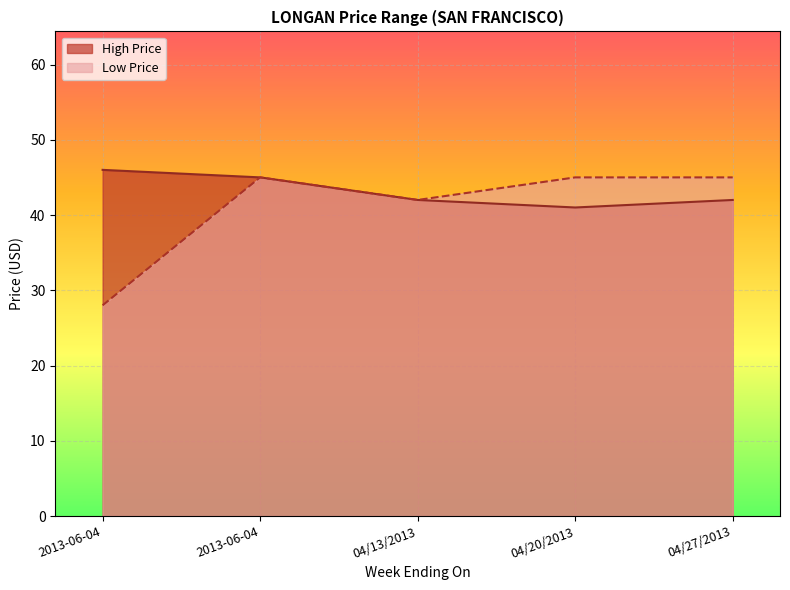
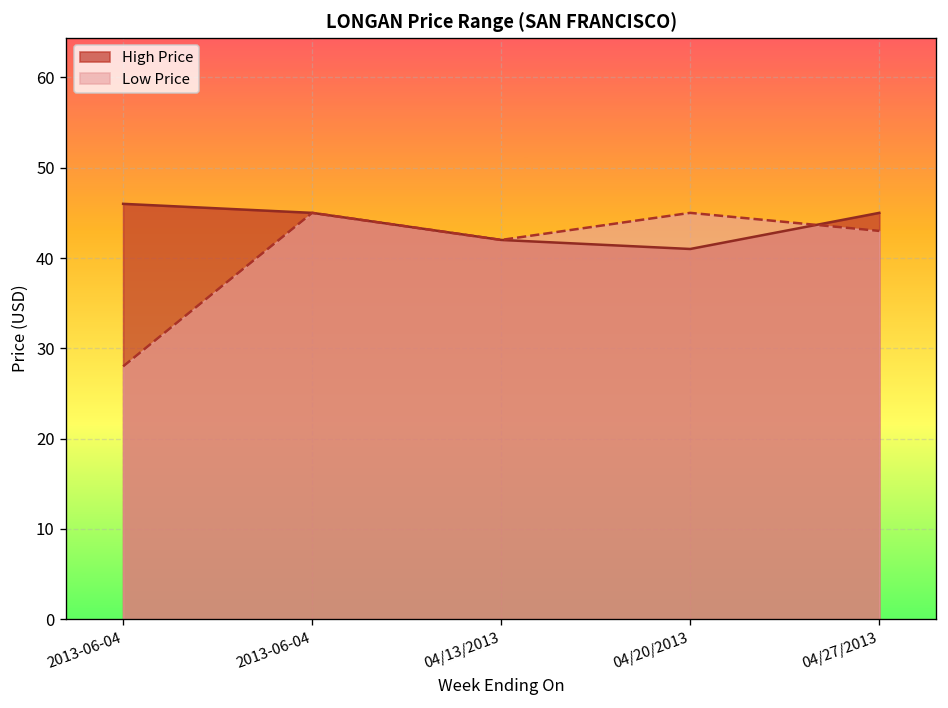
High Price, 04/27/2013: 42 -> 45
Low Price, 04/27/2013: 45 -> 43
